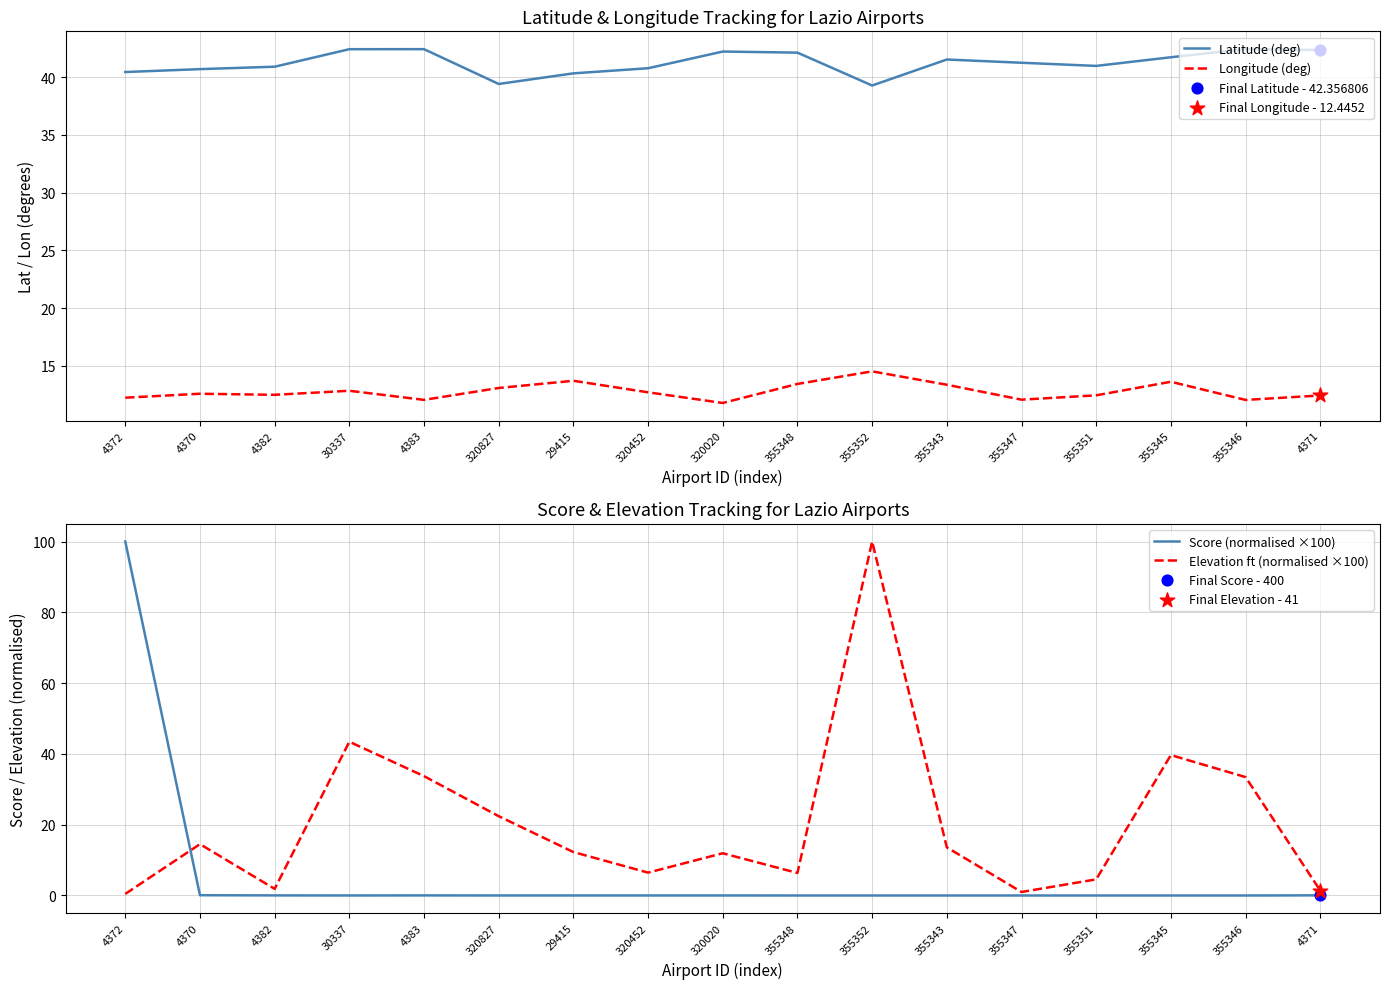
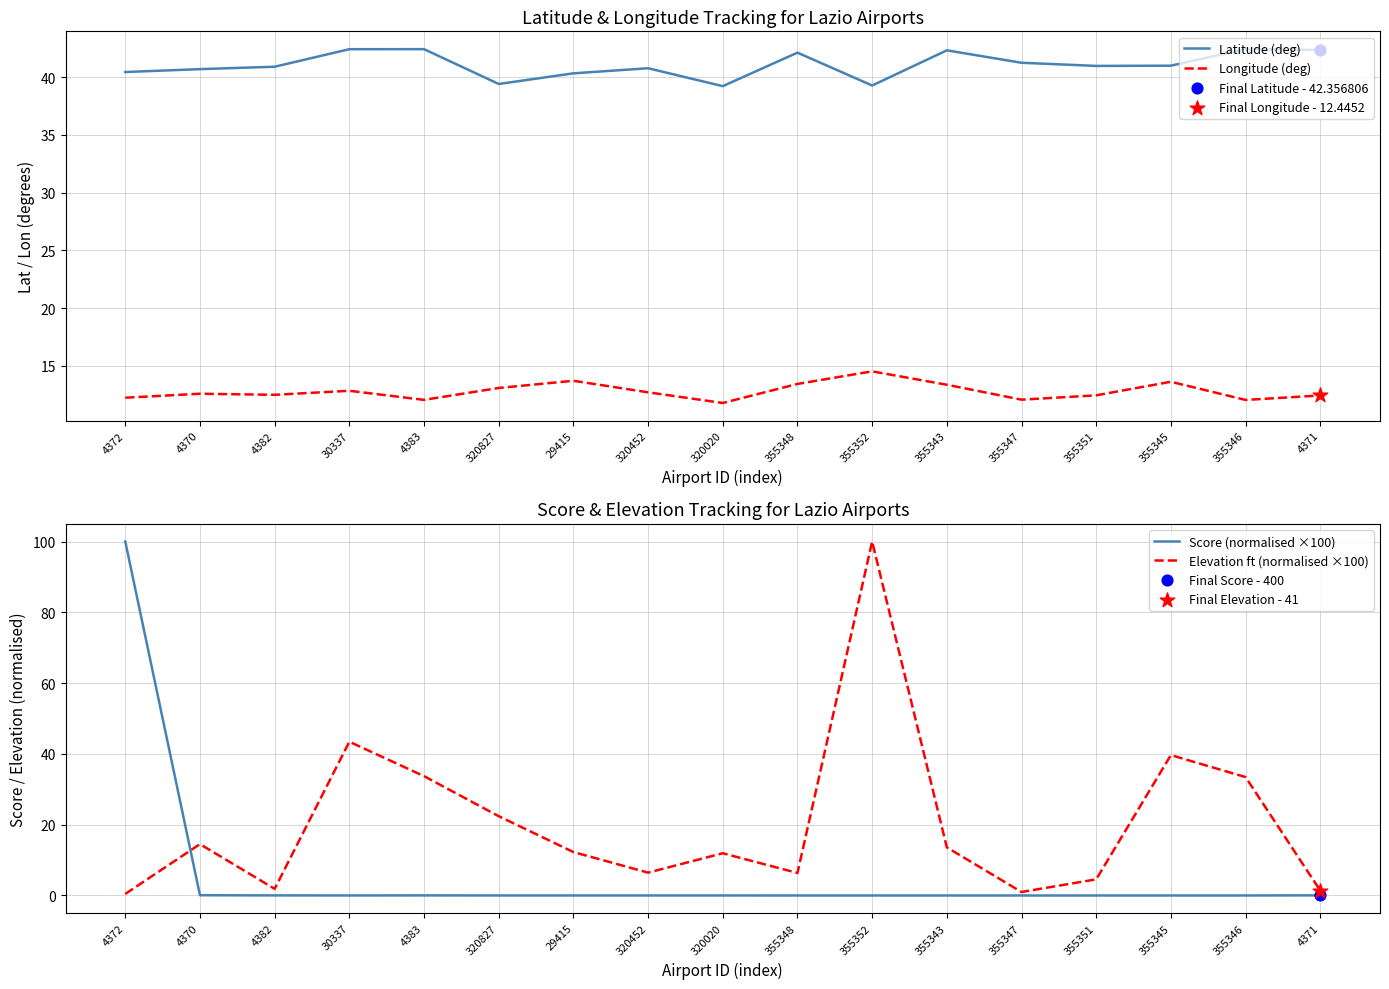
Latitude & Longitude Tracking for Lazio Airports, Latitude (deg), 320020: 42.2 -> 39.2
Latitude & Longitude Tracking for Lazio Airports, Latitude (deg), 355343: 41.5 -> 42.3
Latitude & Longitude Tracking for Lazio Airports, Latitude (deg), 355345: 41.7 -> 41.0
